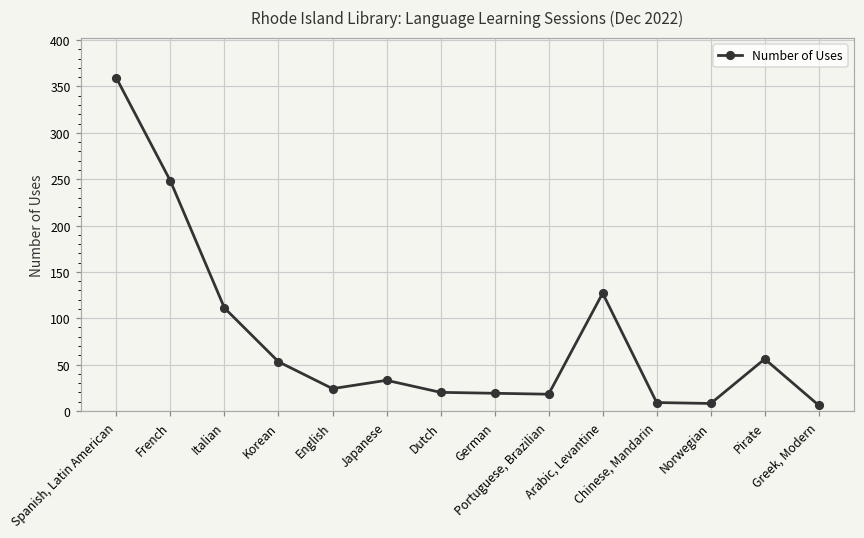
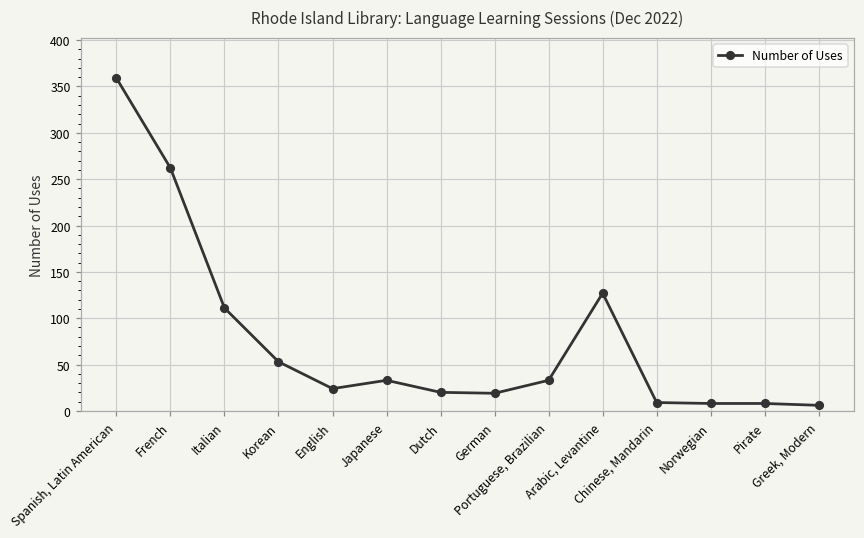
French: 250 -> 260
Portuguese, Brazilian: 20 -> 30
Pirate: 60 -> 10
